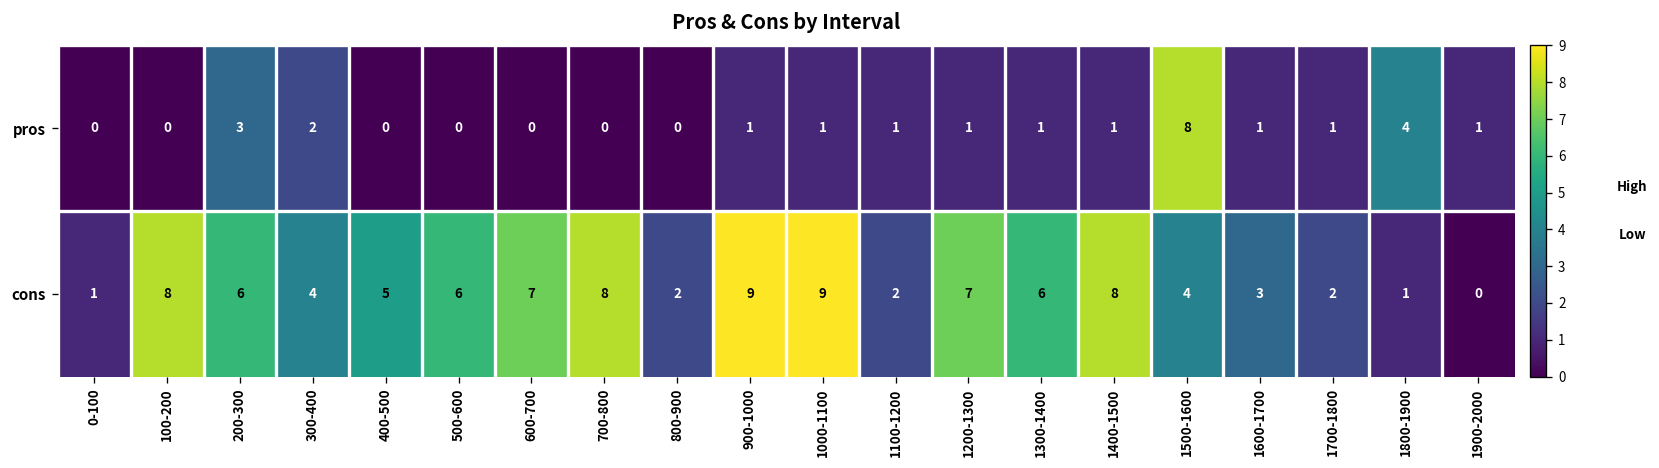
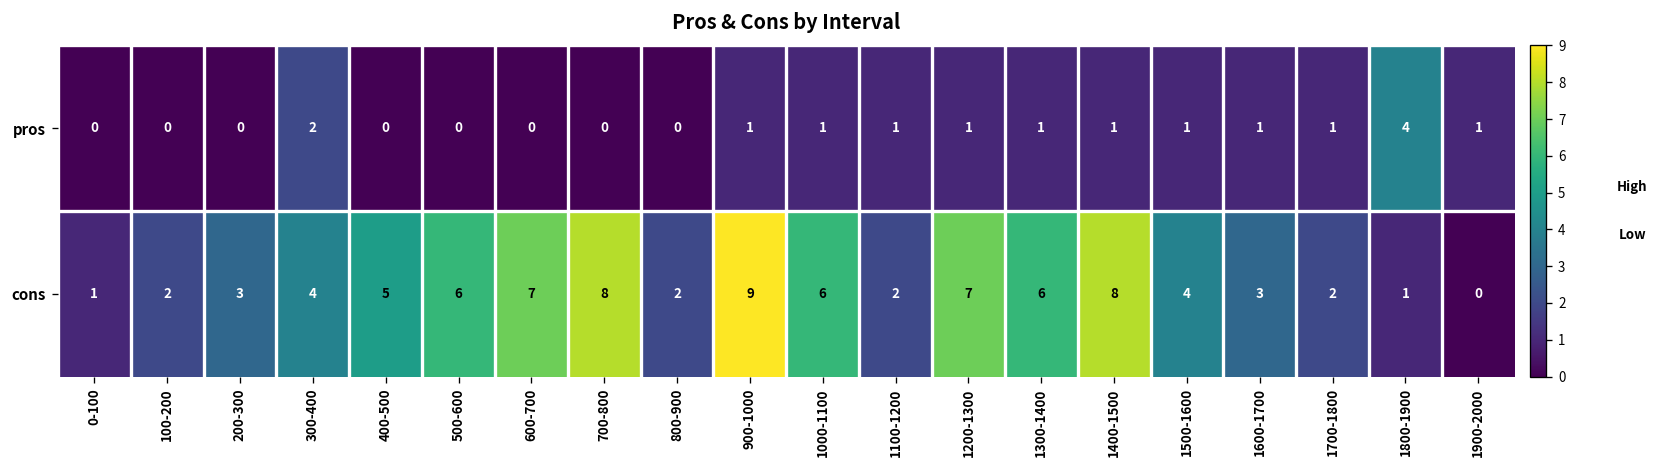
pros, 200-300: 3 -> 0
pros, 1500-1600: 8 -> 1
cons, 100-200: 8 -> 2
cons, 200-300: 6 -> 3
cons, 1000-1100: 9 -> 6
